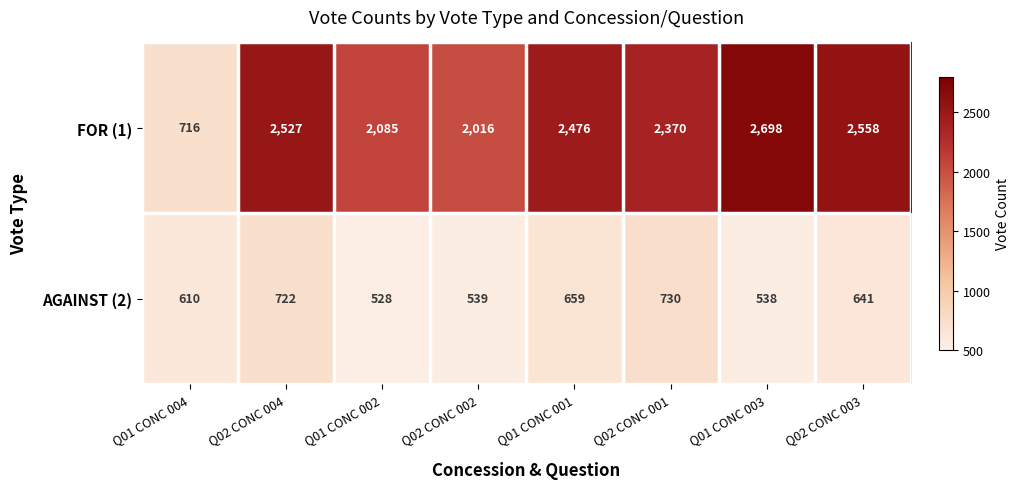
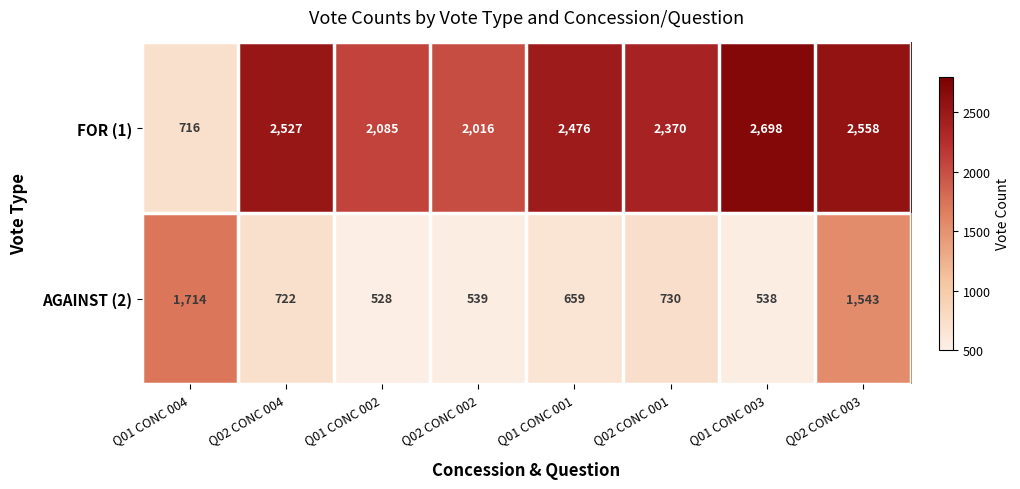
AGAINST (2), Q01 CONC 004: 610 -> 1,714
AGAINST (2), Q02 CONC 003: 641 -> 1,543
